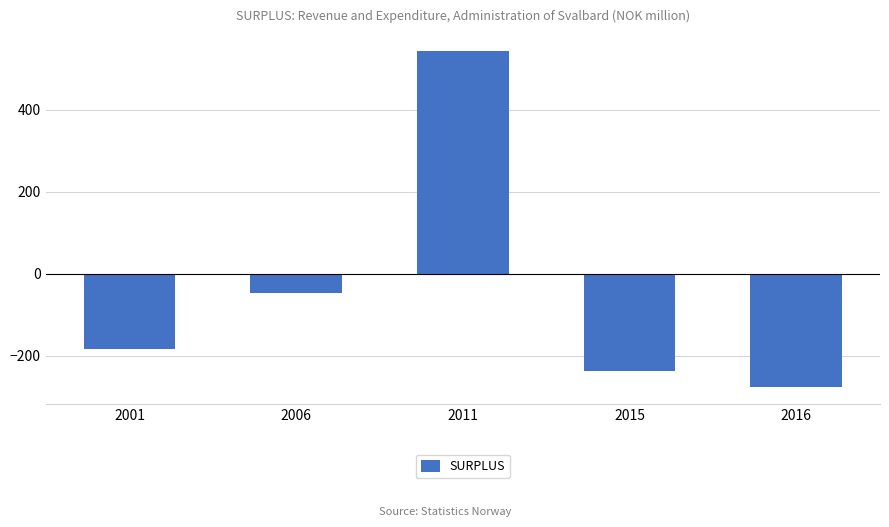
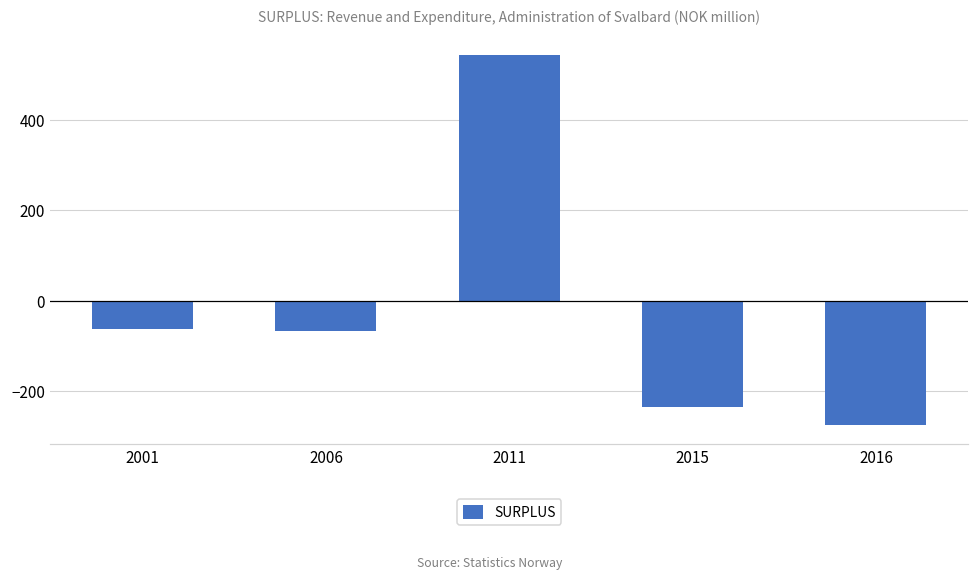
2001: -180 -> -60
2006: -50 -> -70
